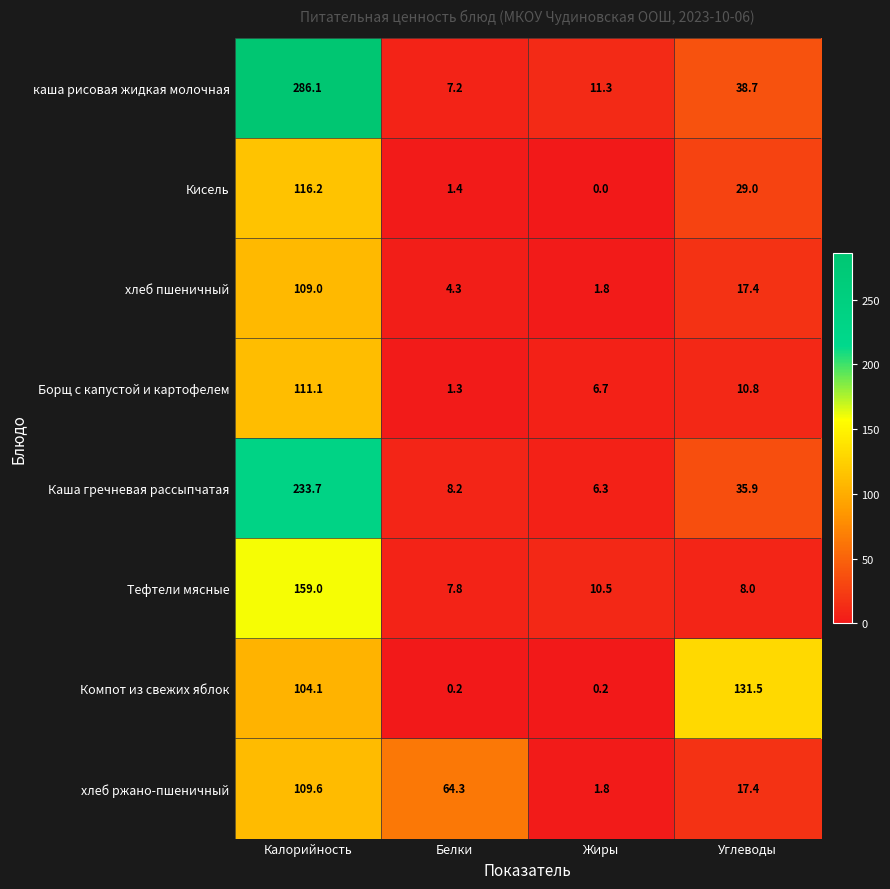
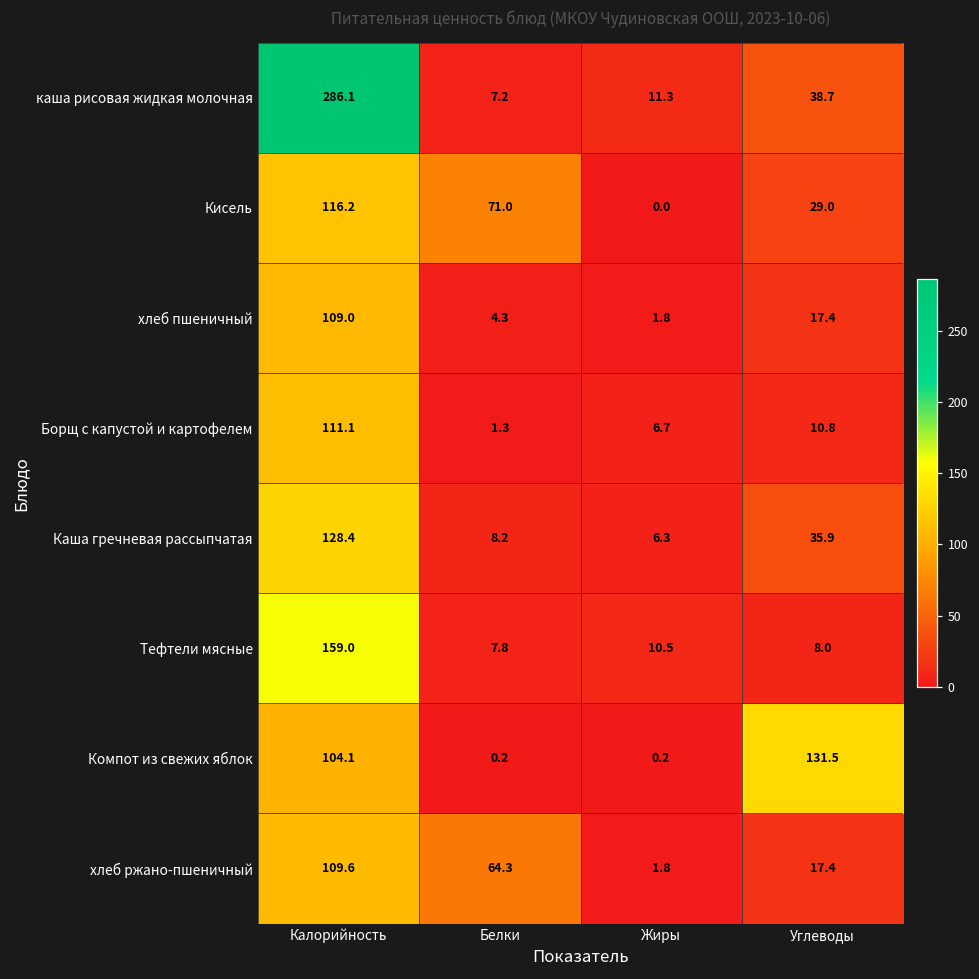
Кисель, Белки: 1.4 -> 71.0
Каша гречневая рассыпчатая, Калорийность: 233.7 -> 128.4
